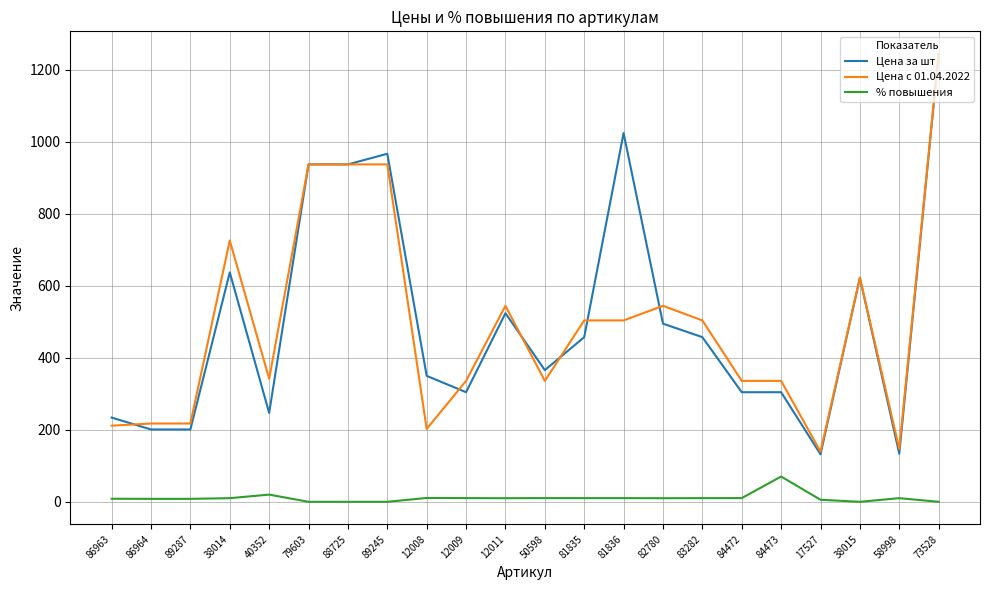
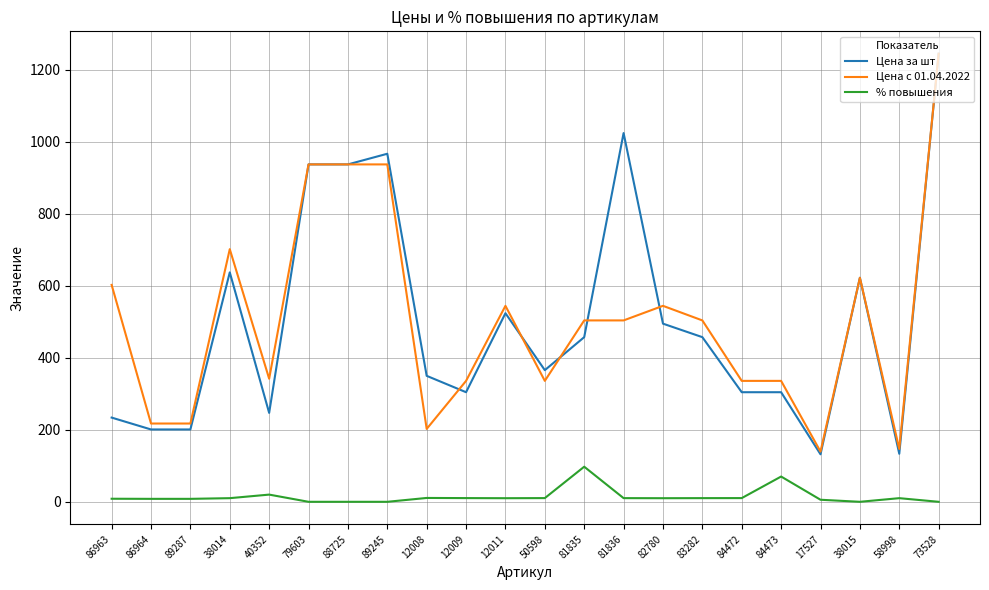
Цена с 01.04.2022, 86963: 210 -> 600
Цена с 01.04.2022, 38014: 730 -> 700
% повышения, 81835: 10 -> 100
